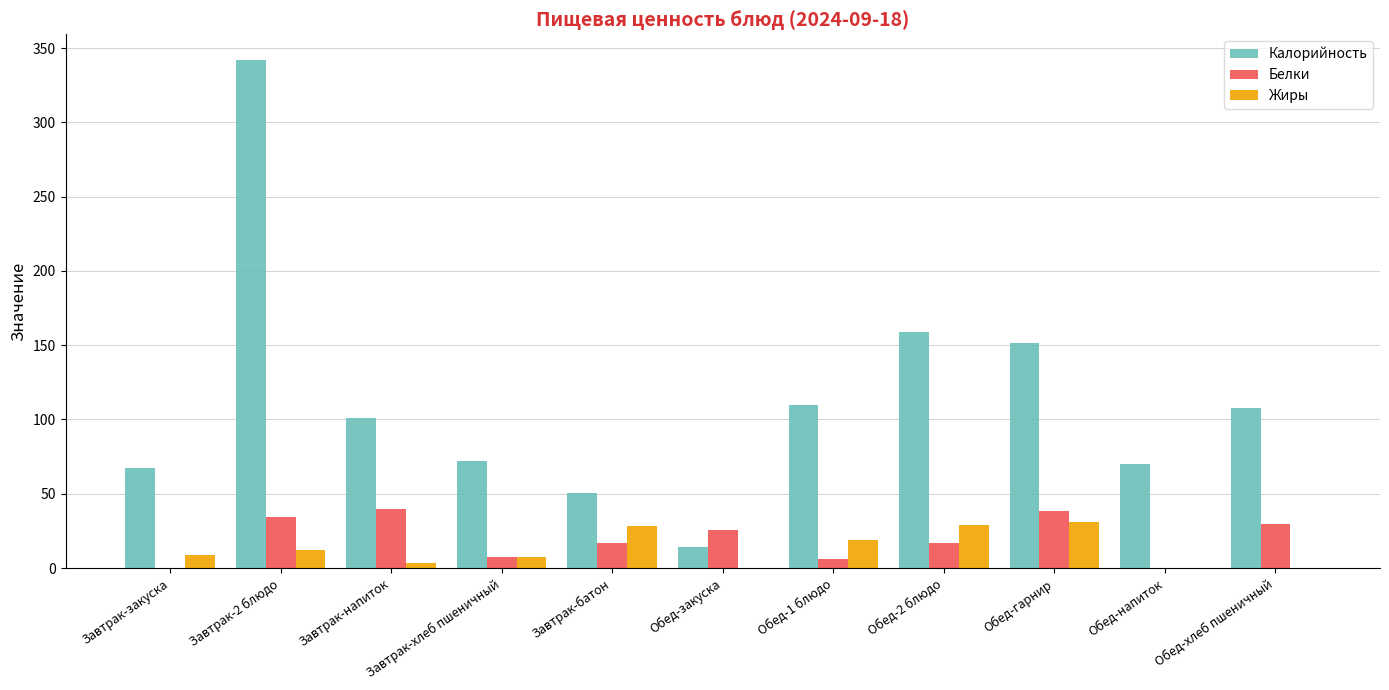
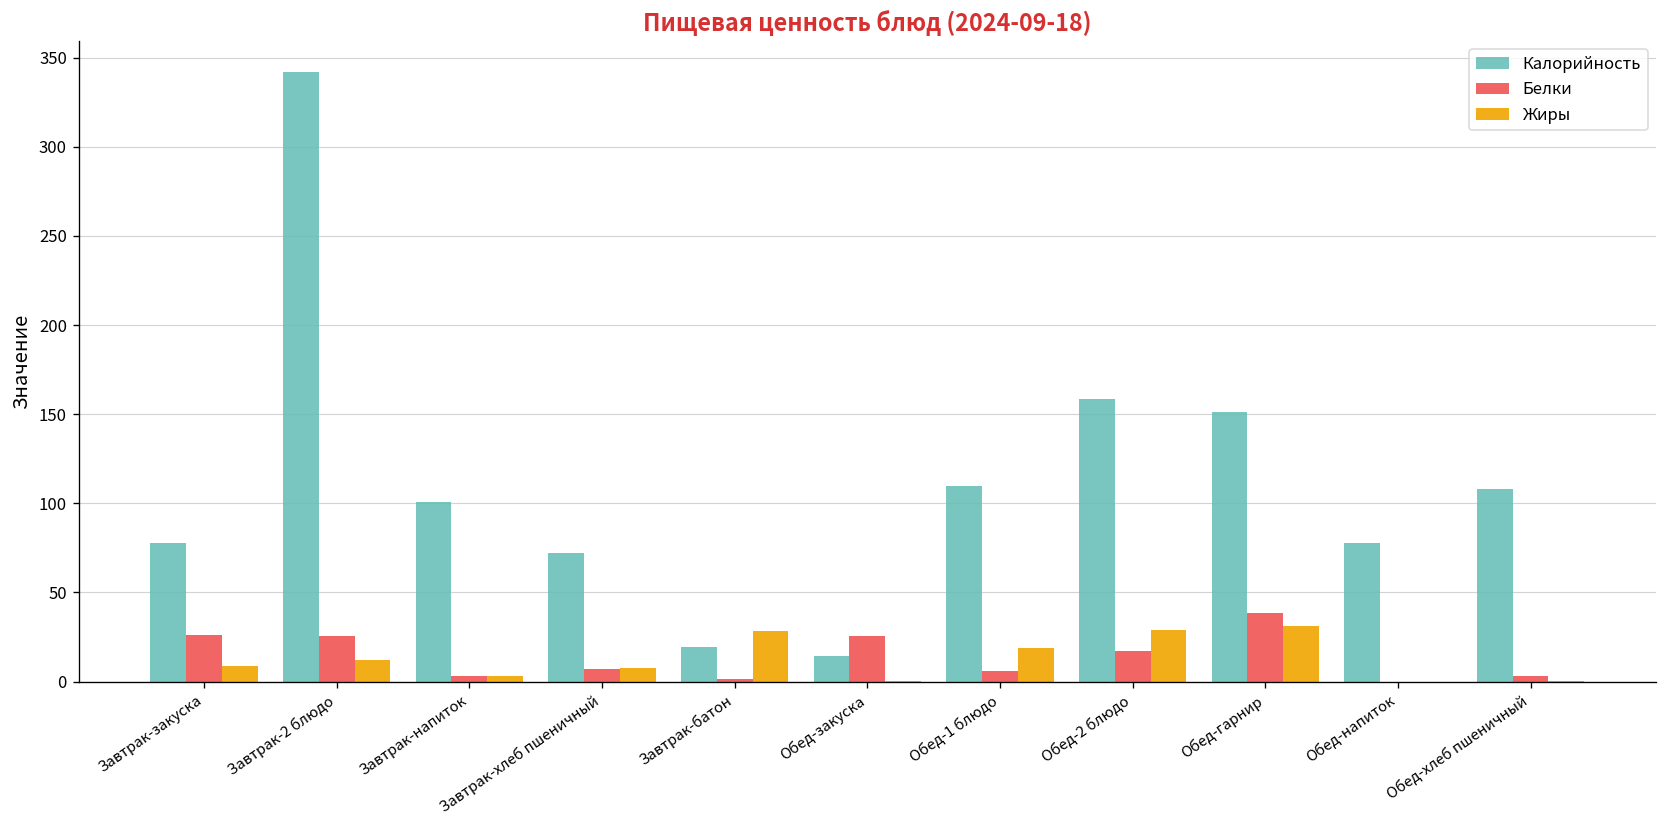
Калорийность, Завтрак-закуска: 67 -> 78
Белки, Завтрак-закуска: 0 -> 26
Белки, Завтрак-2 блюдо: 35 -> 26
Белки, Завтрак-напиток: 40 -> 3
Калорийность, Завтрак-батон: 50 -> 19
Белки, Завтрак-батон: 17 -> 1
Калорийность, Обед-напиток: 70 -> 78
Белки, Обед-хлеб пшеничный: 29 -> 3
